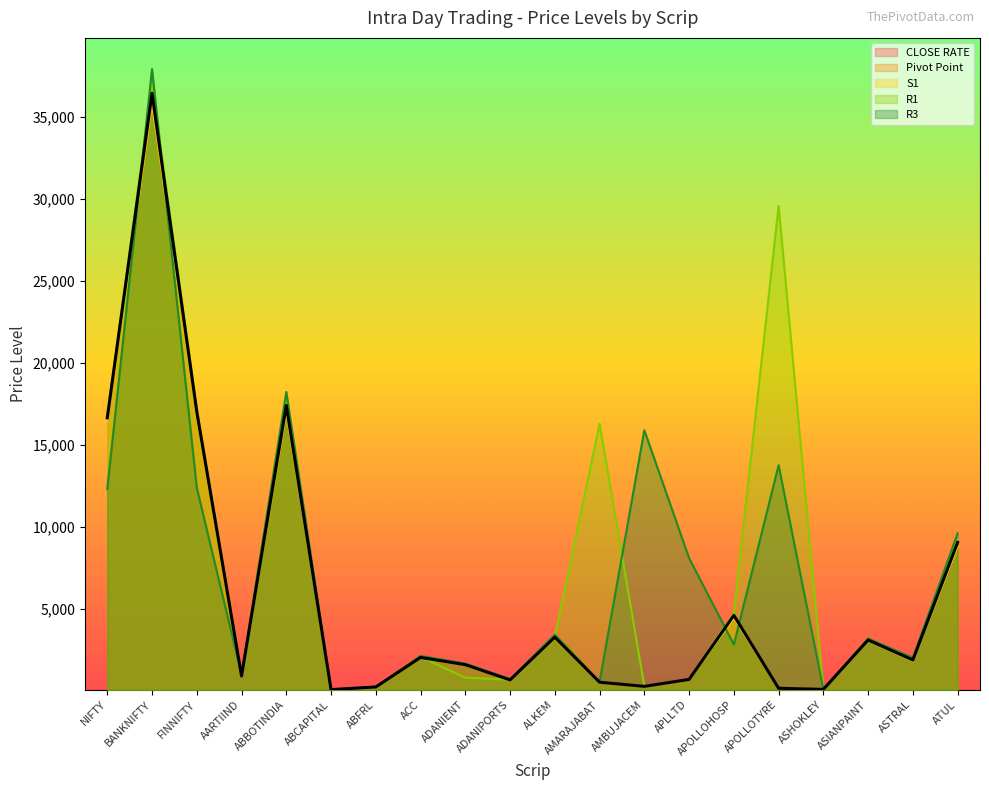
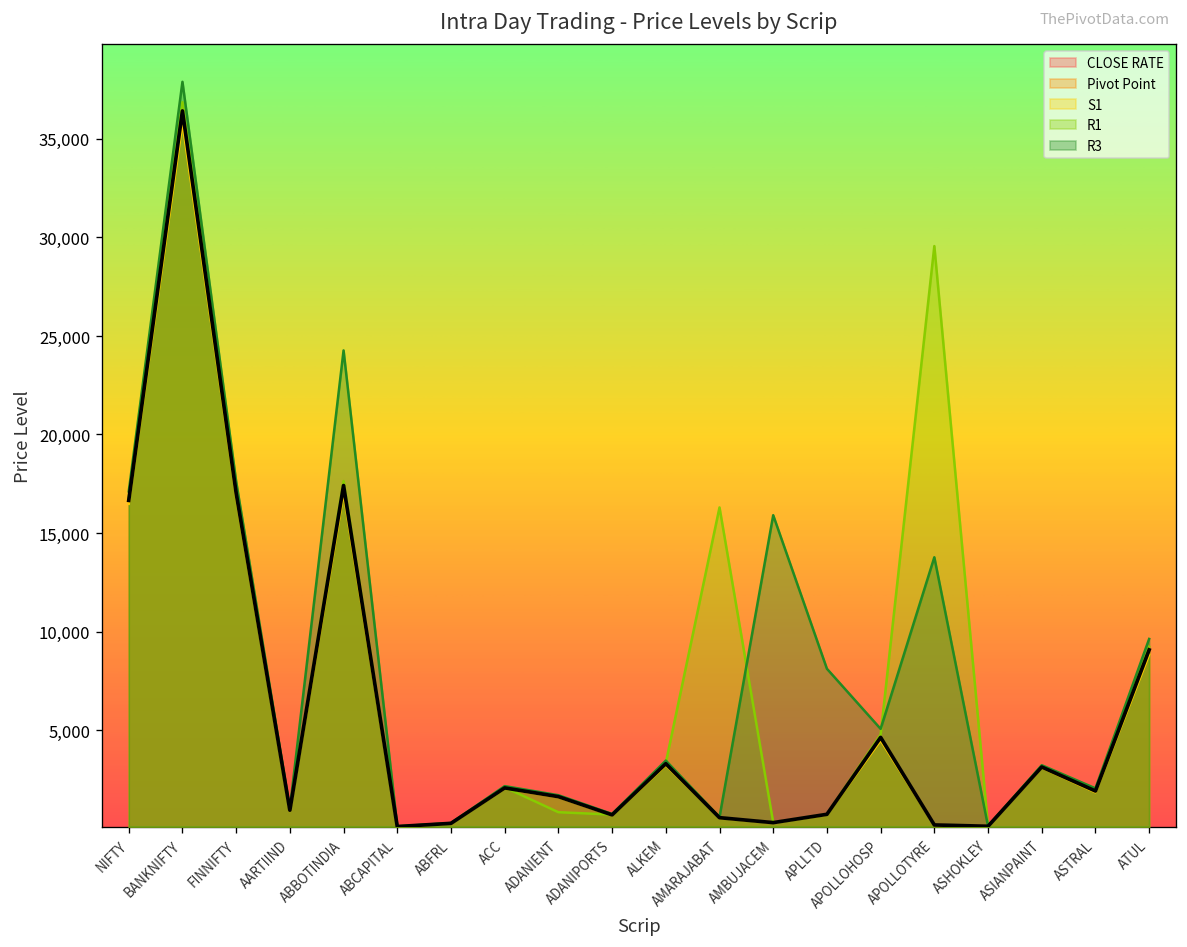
R3, NIFTY: 12,300 -> 17,100
R3, FINNIFTY: 12,400 -> 17,600
R3, ABBOTINDIA: 18,200 -> 24,300
R3, APOLLOHOSP: 2,800 -> 5,100
